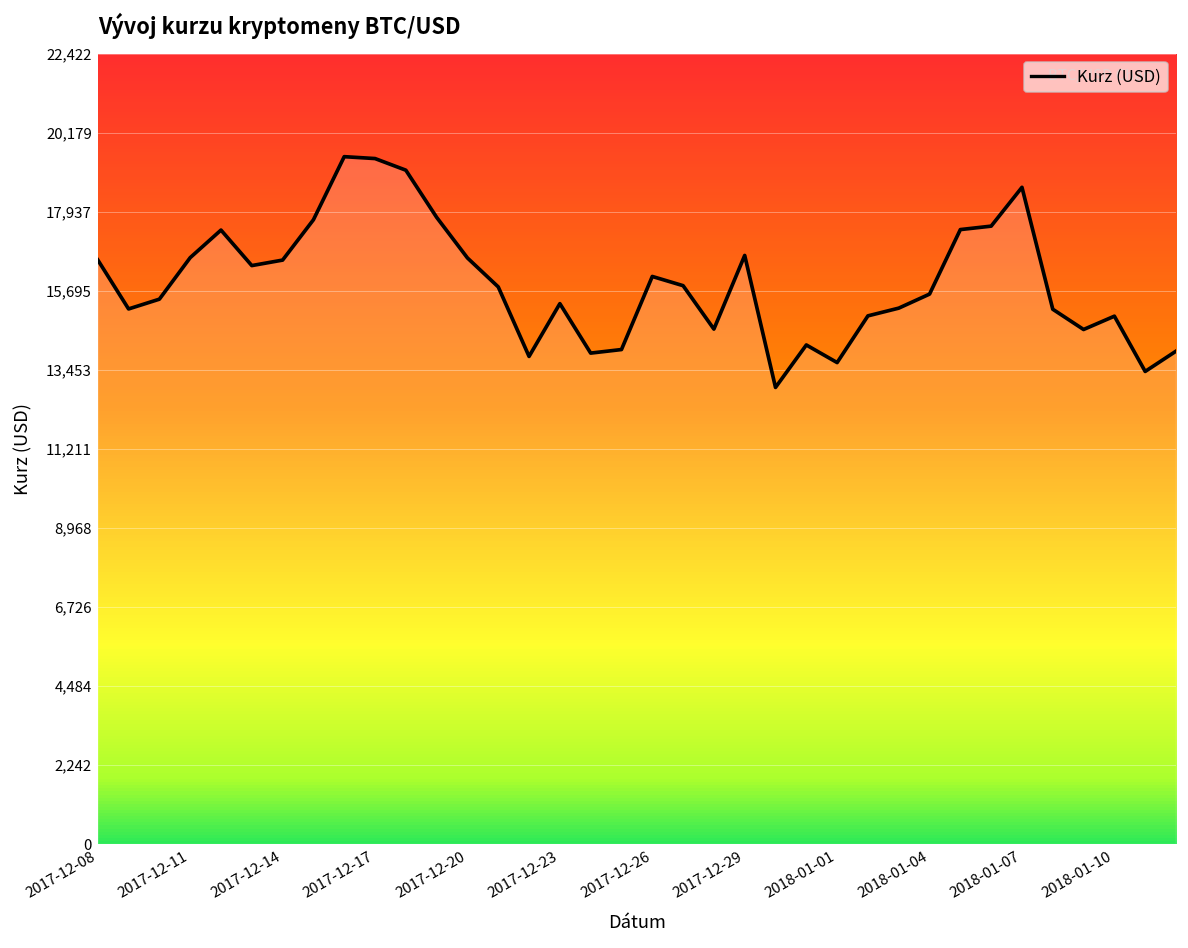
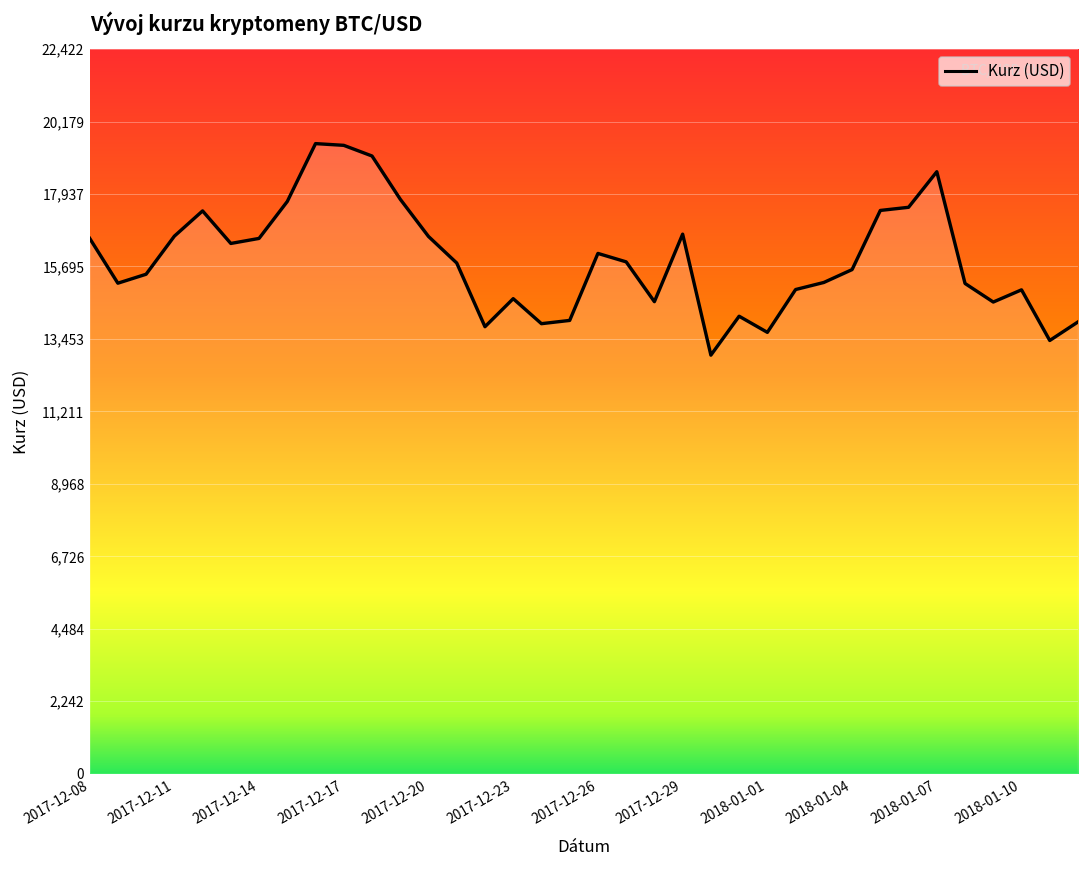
2017-12-23: 15,300 -> 14,700
